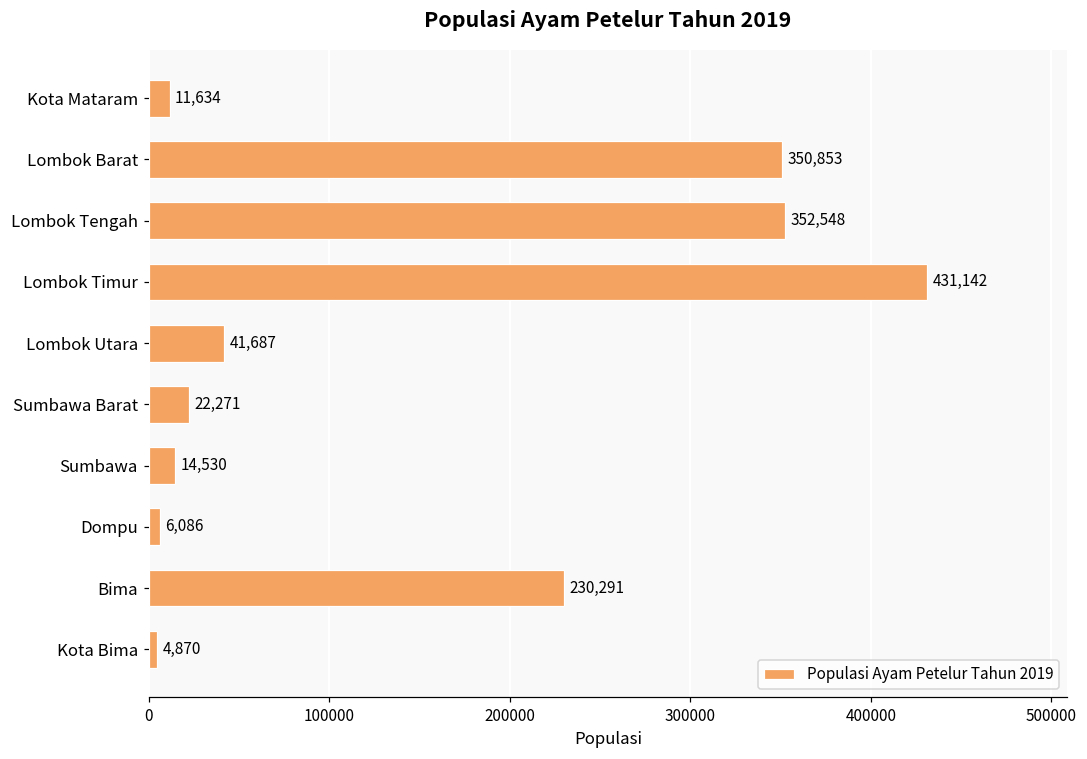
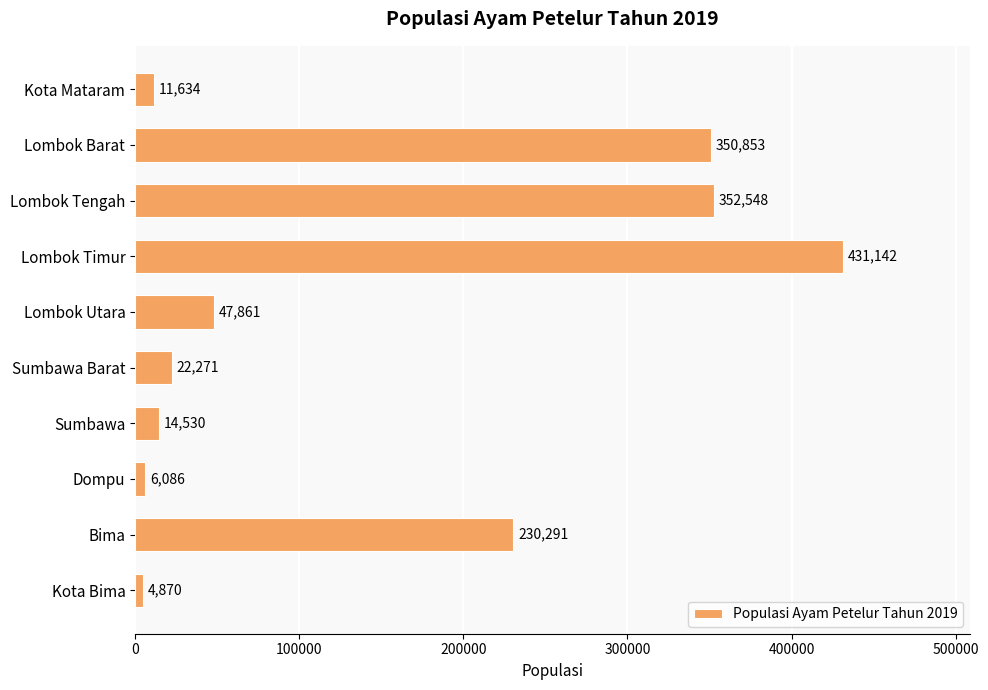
Lombok Utara: 41,687 -> 47,861
